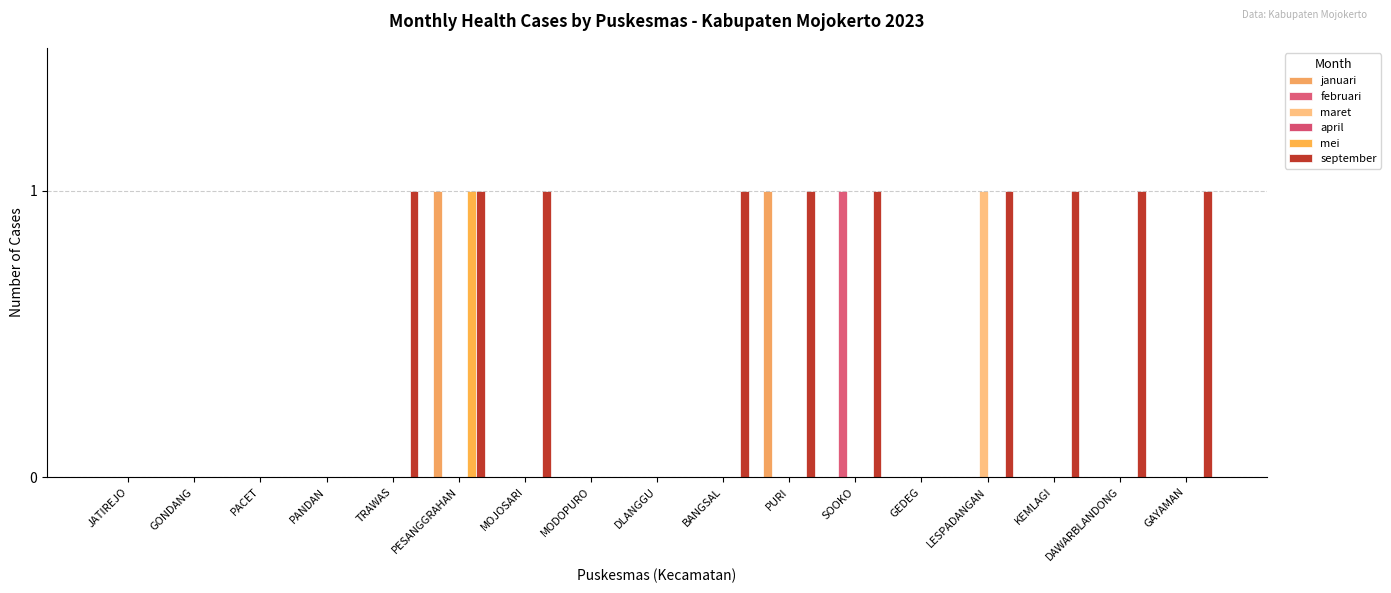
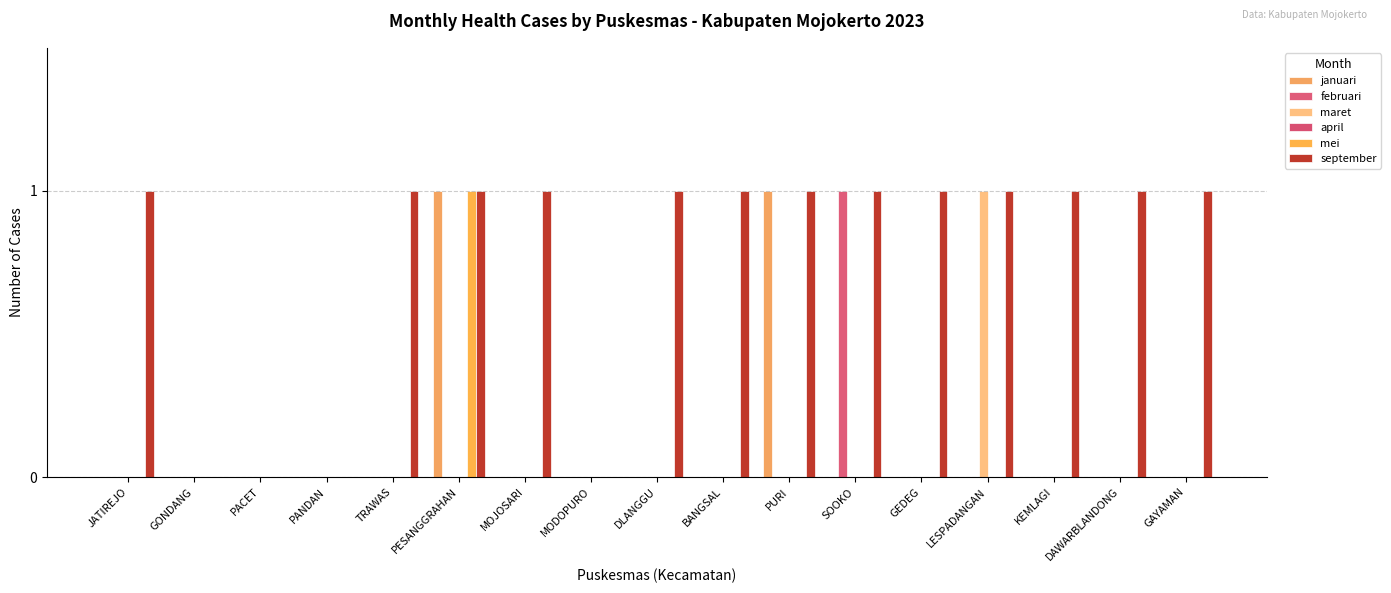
september, JATIREJO: 0 -> 1
september, DLANGGU: 0 -> 1
september, GEDEG: 0 -> 1
